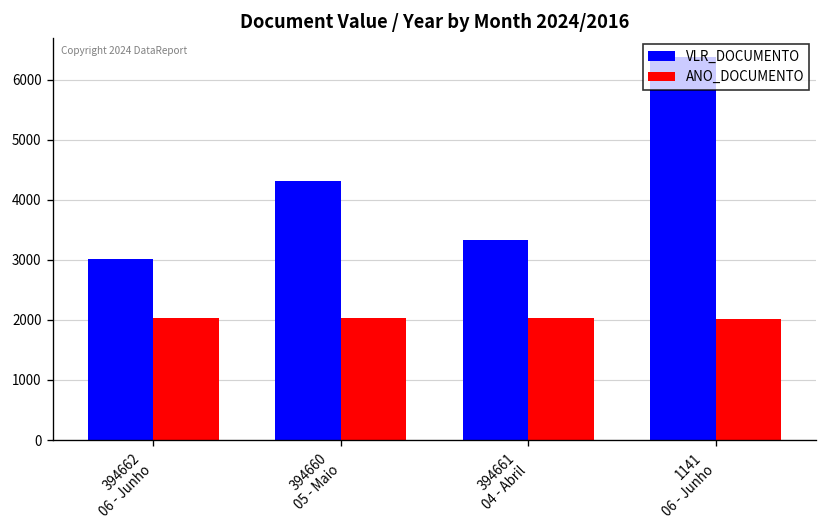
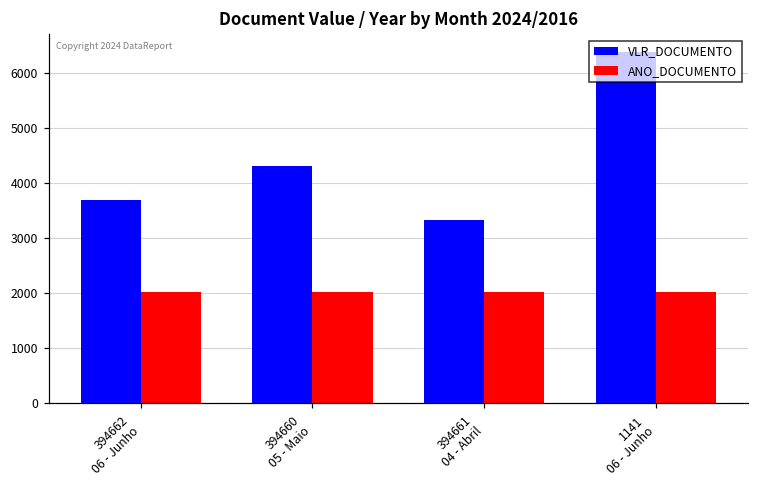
VLR_DOCUMENTO, 394662 06 - Junho: 3000 -> 3700
